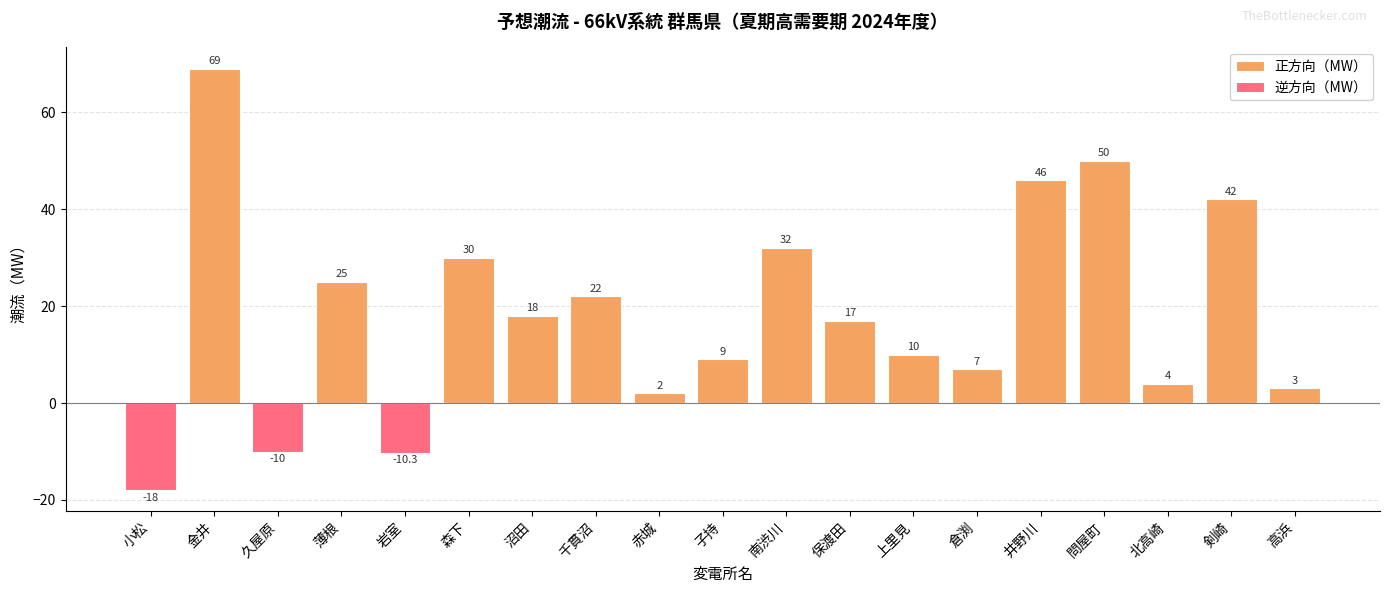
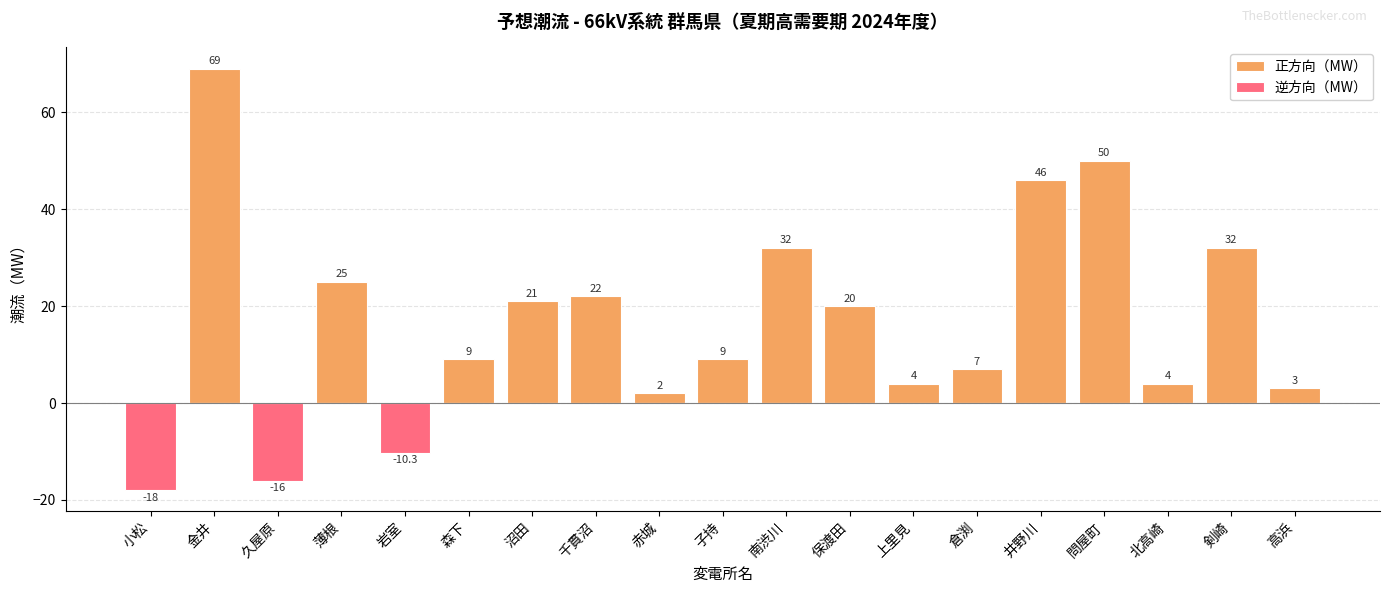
逆方向（MW）, 久屋原: -10 -> -16
正方向（MW）, 森下: 30 -> 9
正方向（MW）, 沼田: 18 -> 21
正方向（MW）, 保渡田: 17 -> 20
正方向（MW）, 上里見: 10 -> 4
正方向（MW）, 剣崎: 42 -> 32
